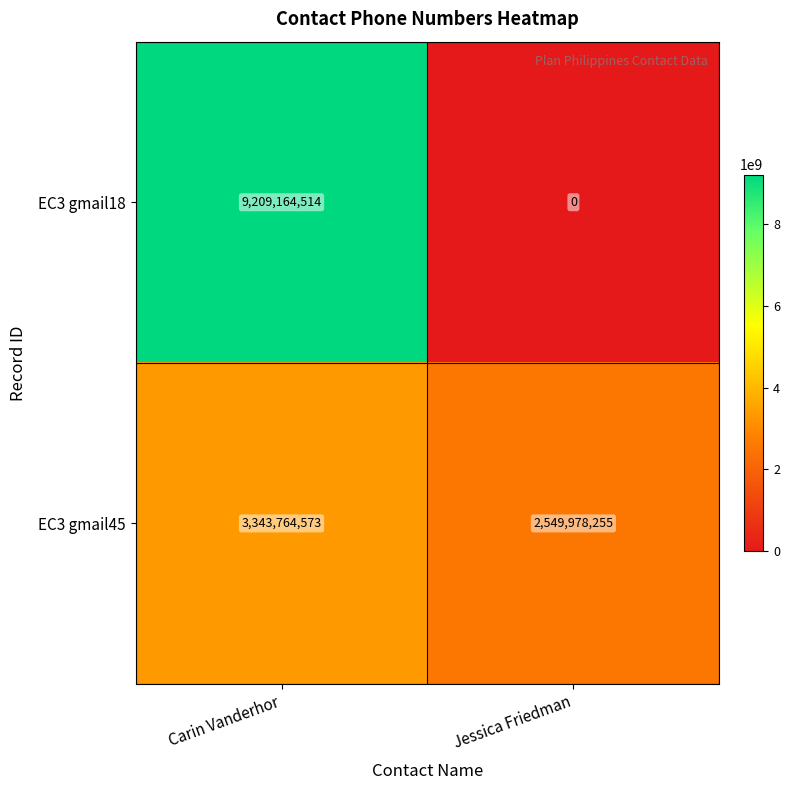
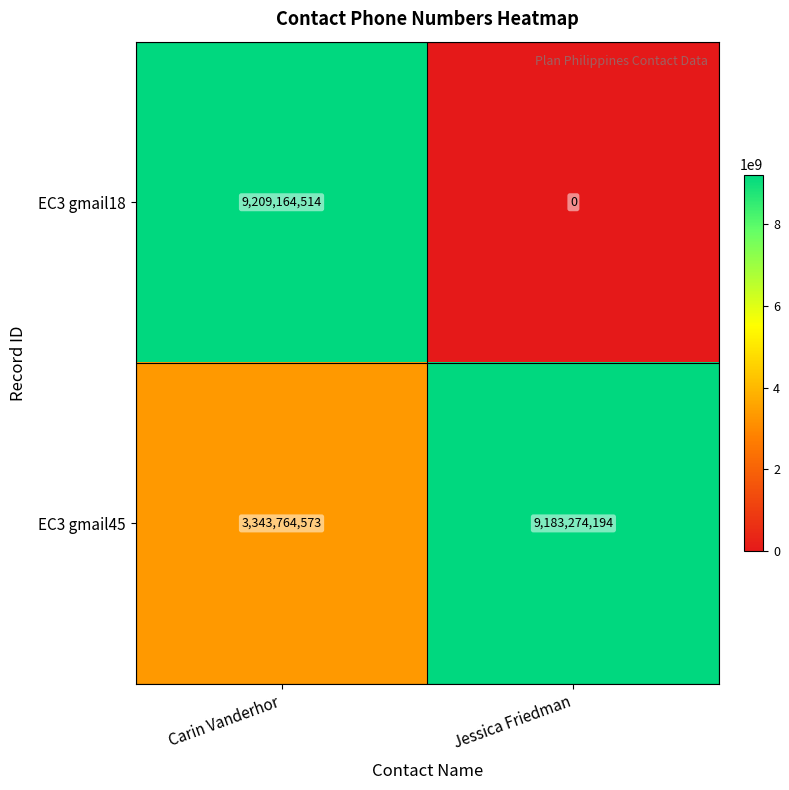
EC3 gmail45, Jessica Friedman: 2,549,978,255 -> 9,183,274,194
